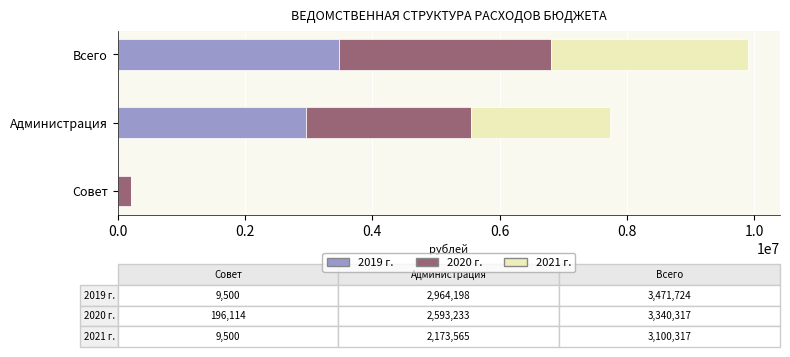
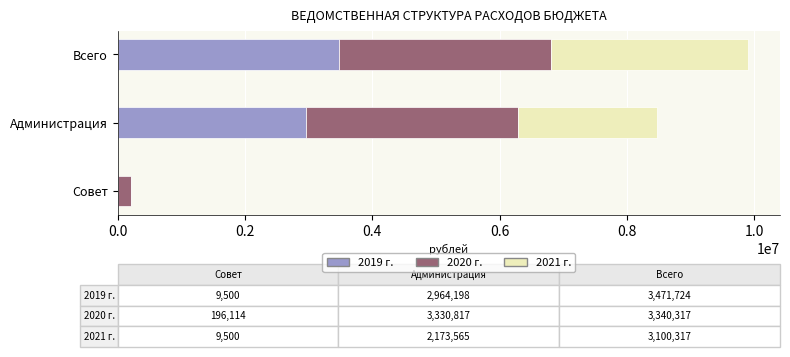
2020 г., Администрация: 2,593,233 -> 3,330,817
